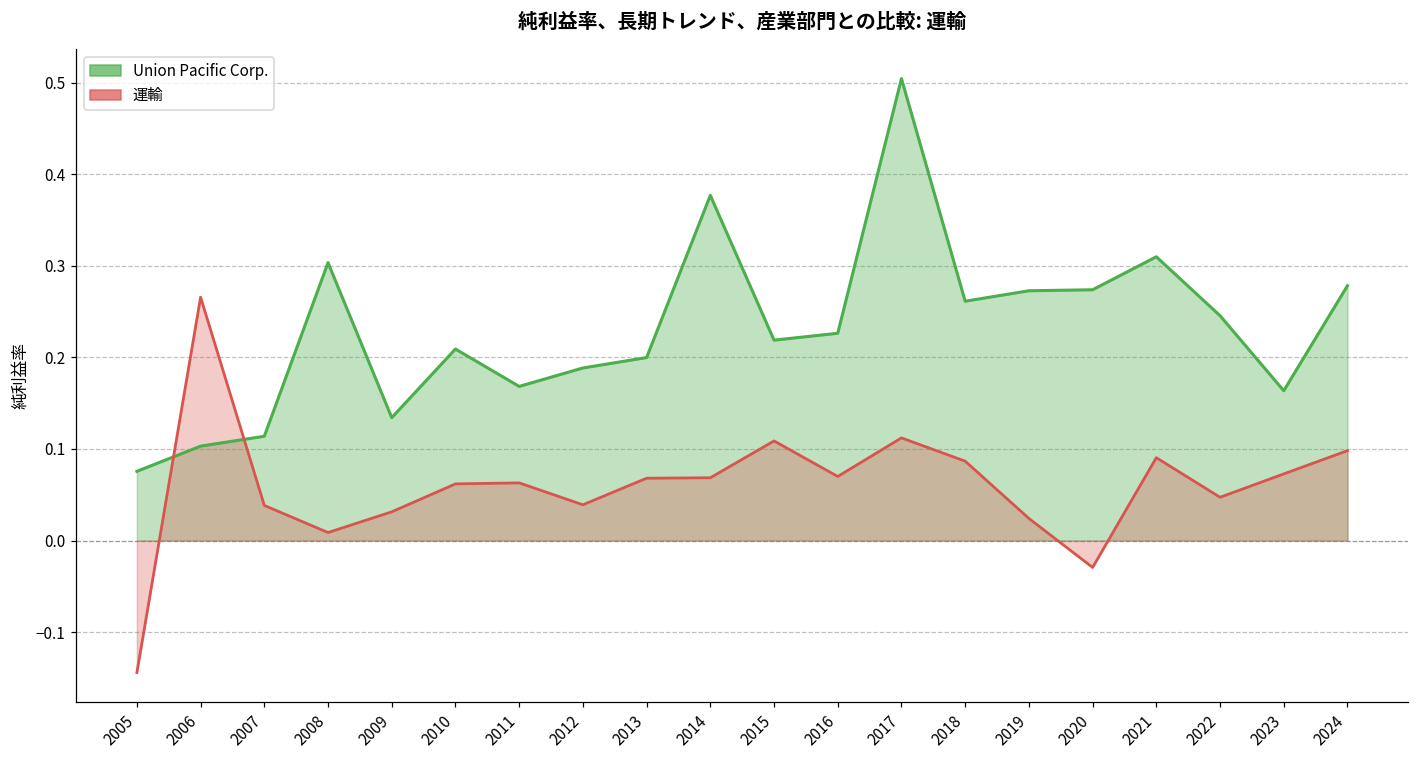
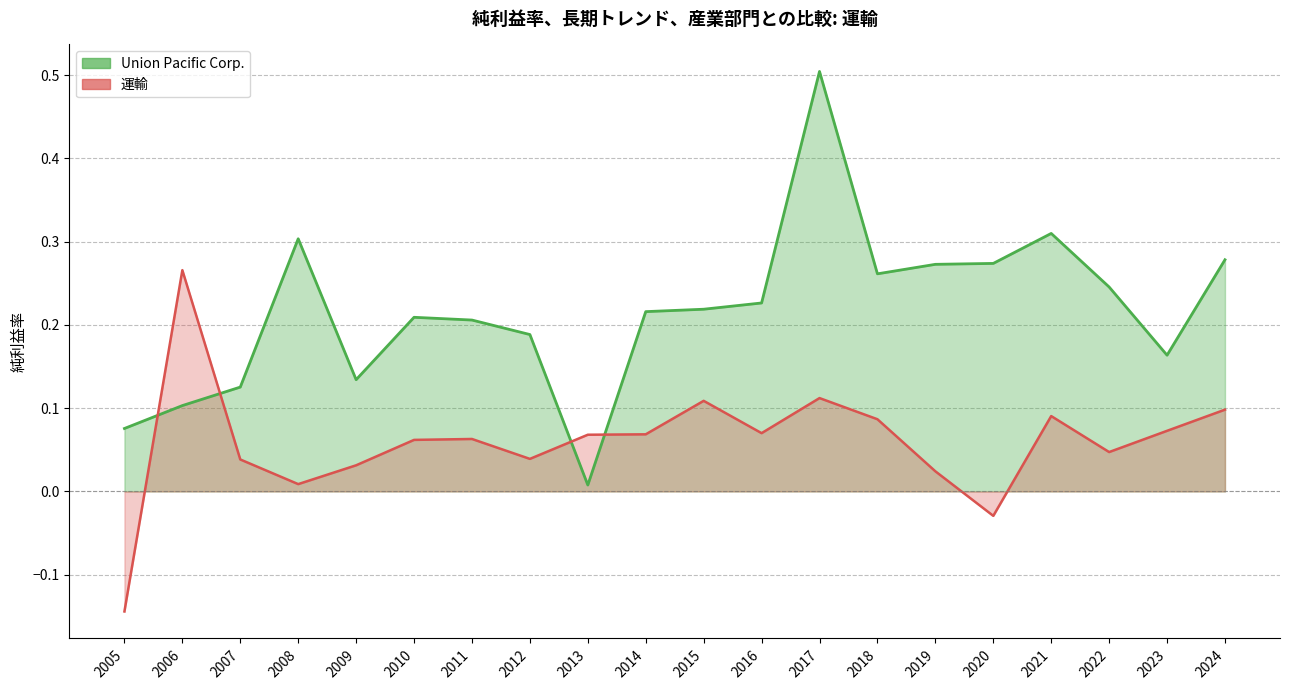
Union Pacific Corp., 2007: 0.11 -> 0.13
Union Pacific Corp., 2011: 0.17 -> 0.21
Union Pacific Corp., 2013: 0.20 -> 0.01
Union Pacific Corp., 2014: 0.38 -> 0.22
